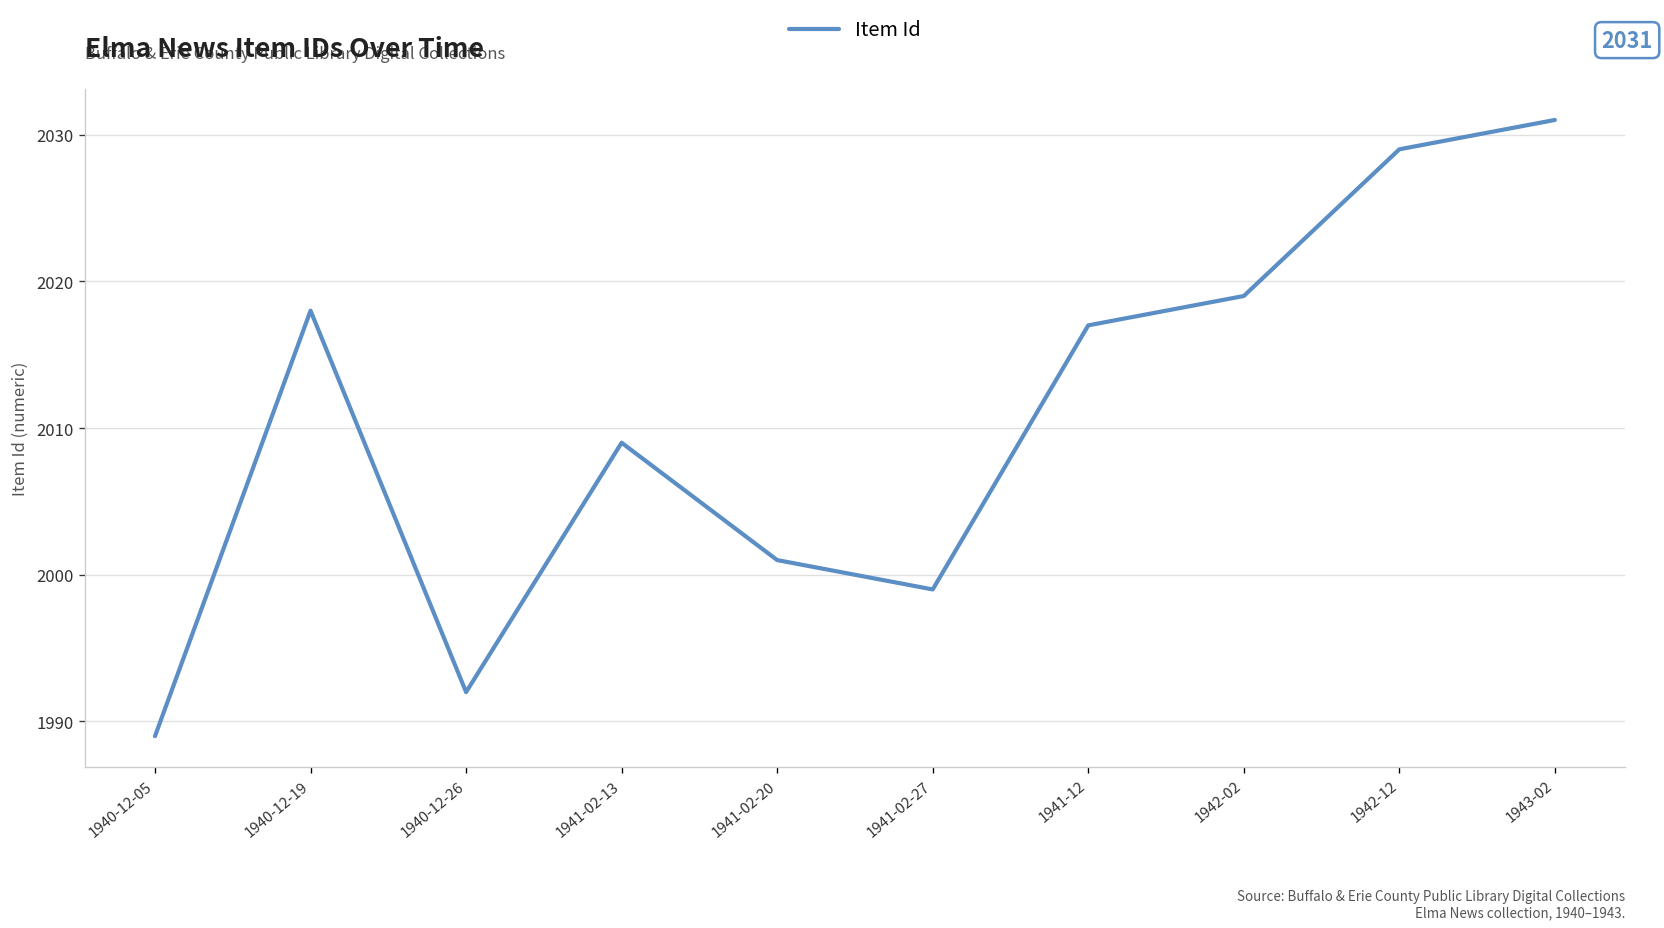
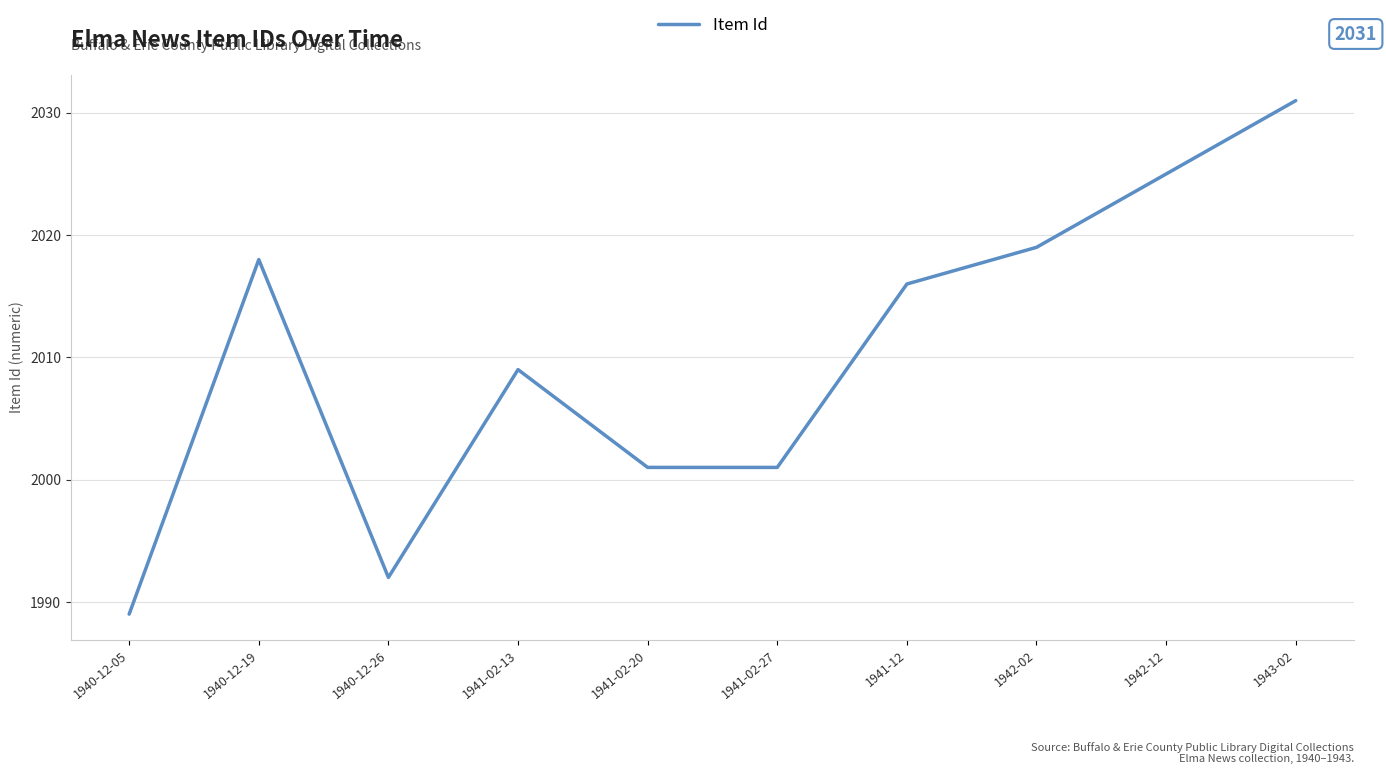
1941-02-27: 1999 -> 2001
1941-12: 2017 -> 2016
1942-12: 2029 -> 2025
